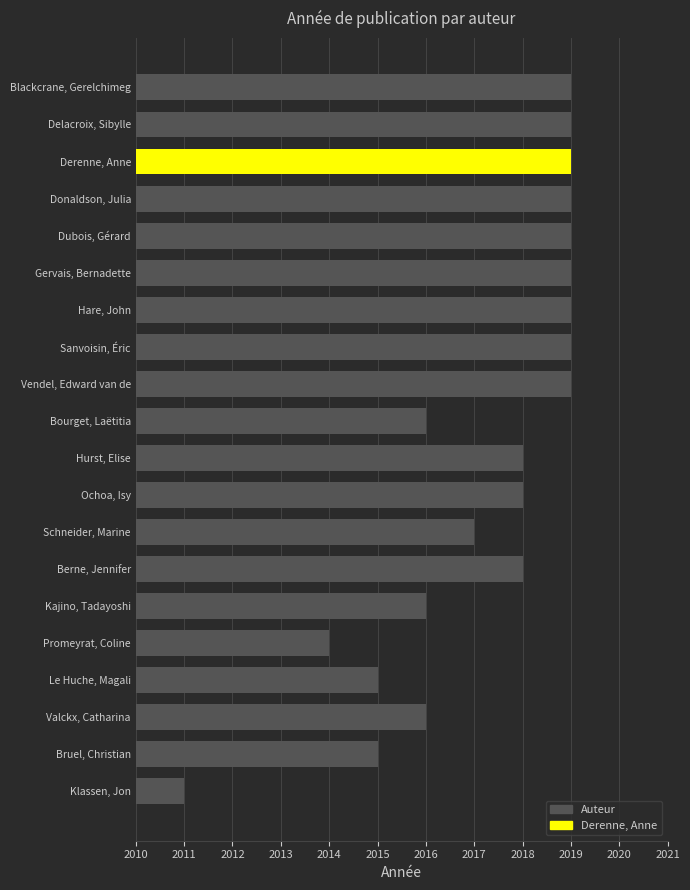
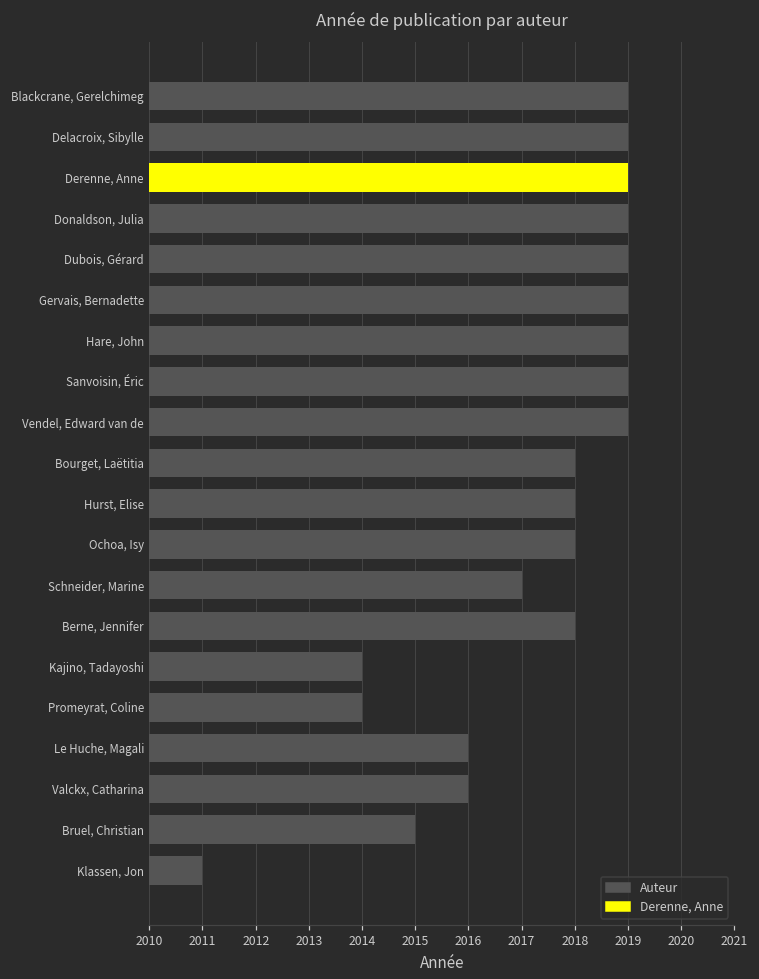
Bourget, Laëtitia: 2016 -> 2018
Kajino, Tadayoshi: 2016 -> 2014
Le Huche, Magali: 2015 -> 2016
